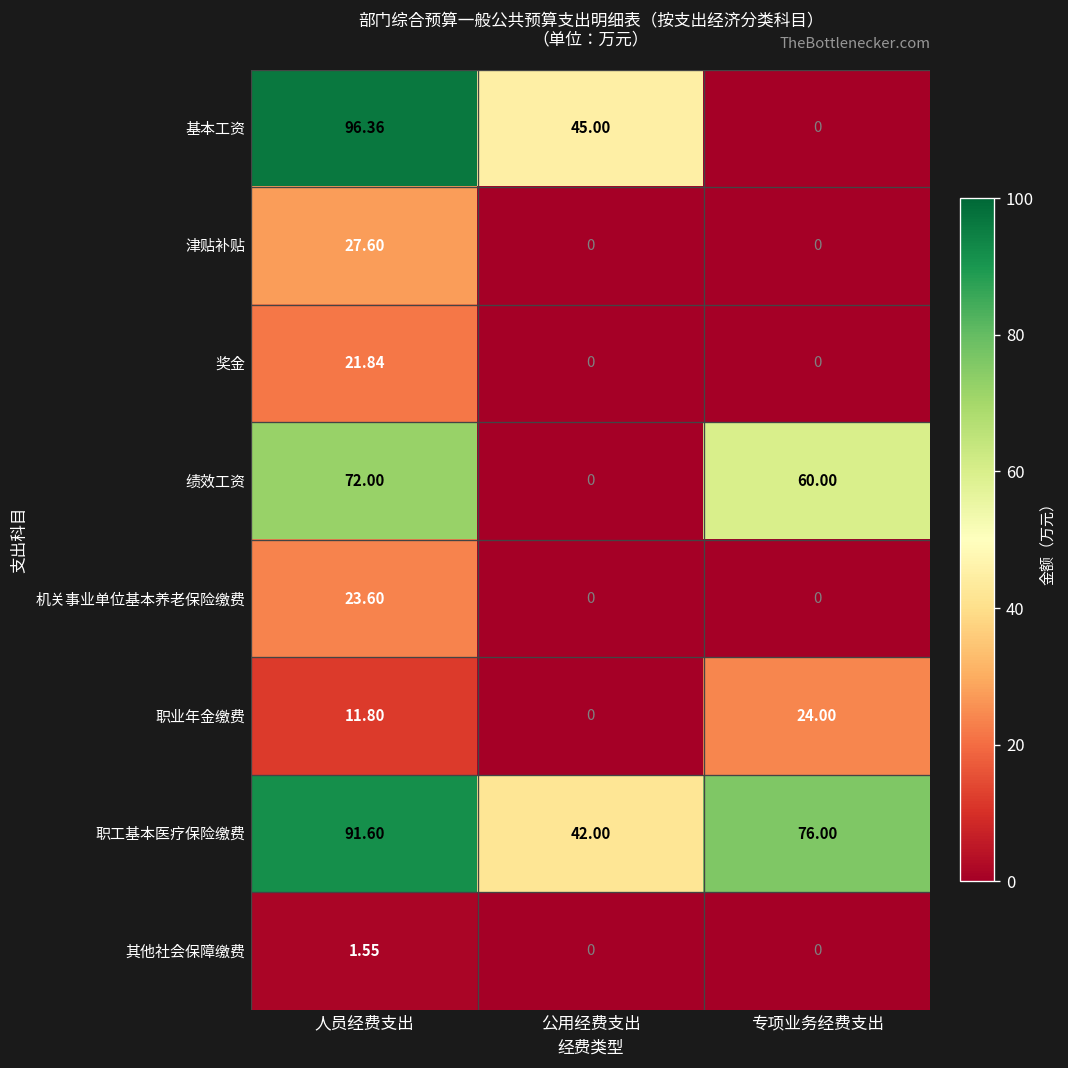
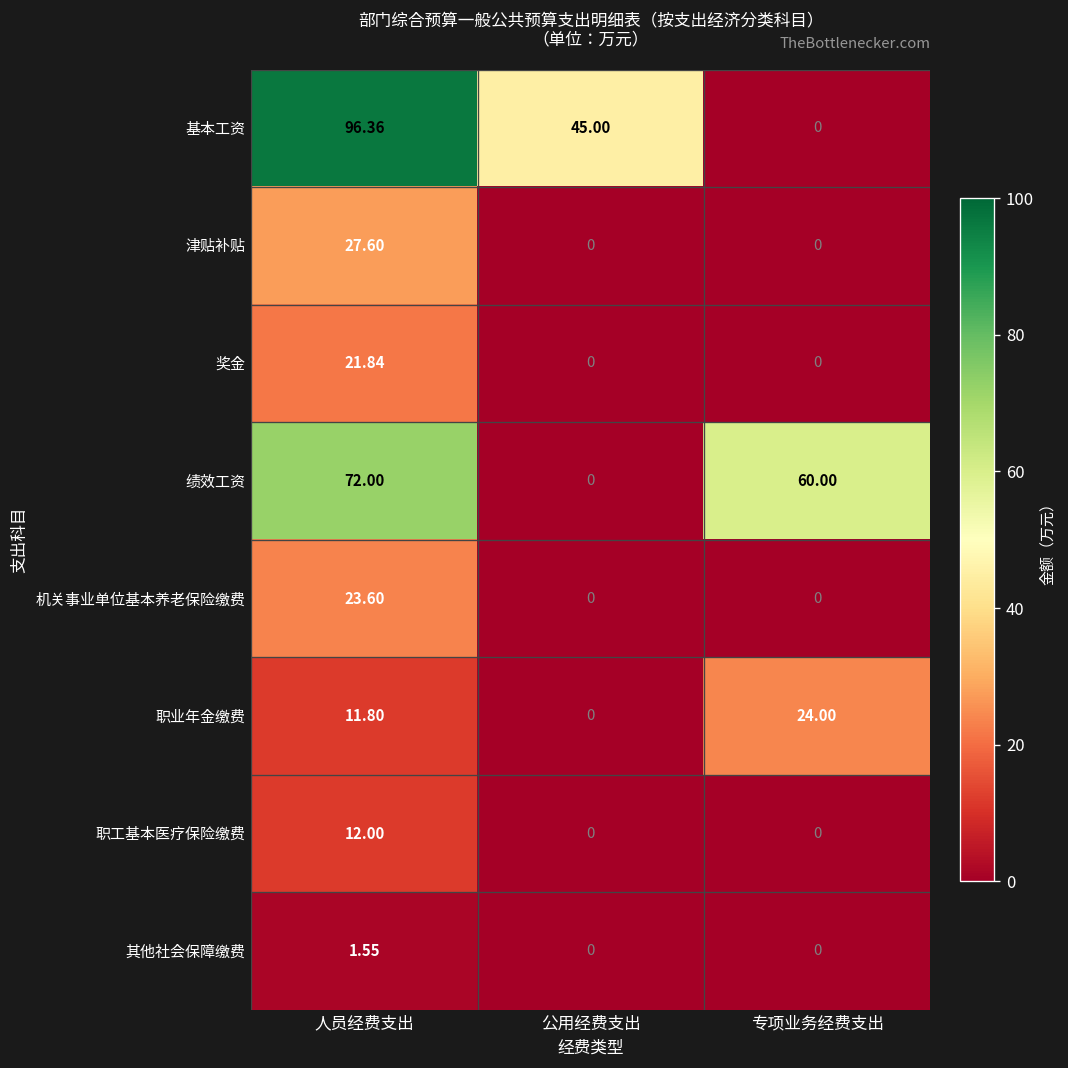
职工基本医疗保险缴费, 人员经费支出: 91.60 -> 12.00
职工基本医疗保险缴费, 公用经费支出: 42.00 -> 0
职工基本医疗保险缴费, 专项业务经费支出: 76.00 -> 0
